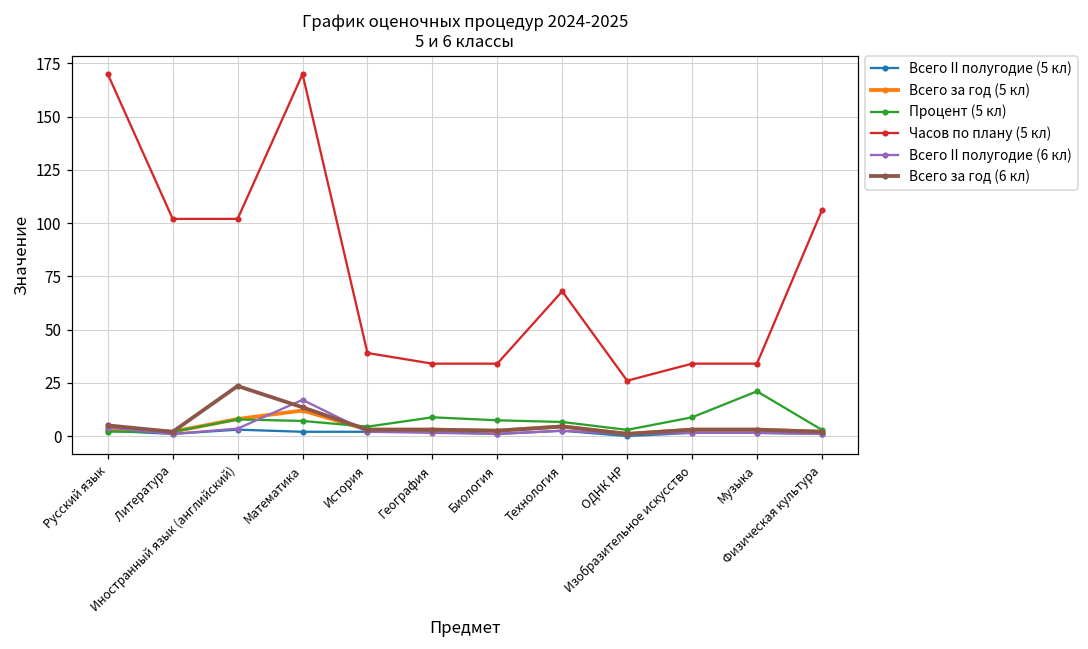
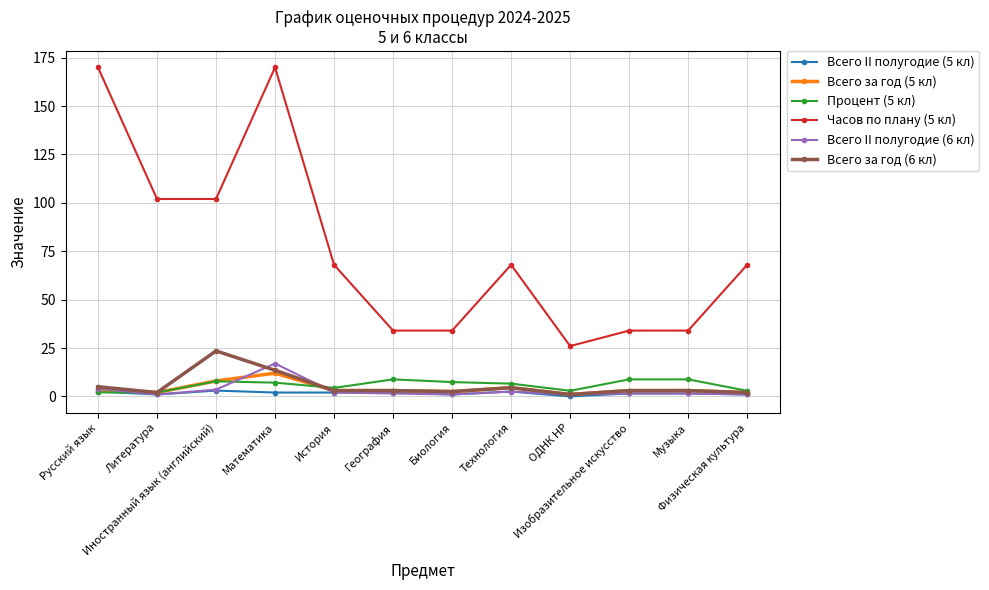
Часов по плану (5 кл), История: 39 -> 68
Процент (5 кл), Музыка: 21 -> 9
Часов по плану (5 кл), Физическая культура: 106 -> 68
